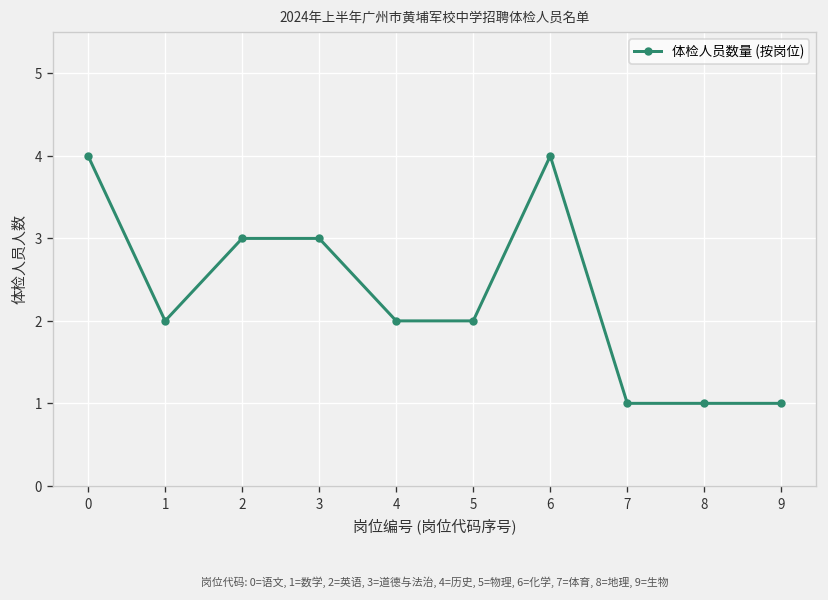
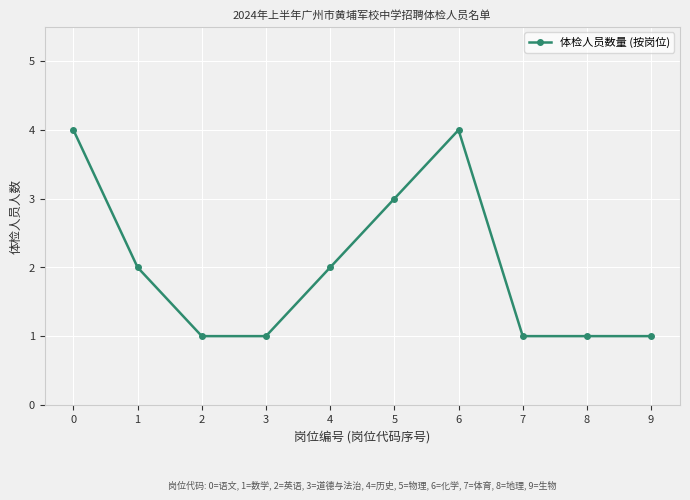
2: 3 -> 1
3: 3 -> 1
5: 2 -> 3
